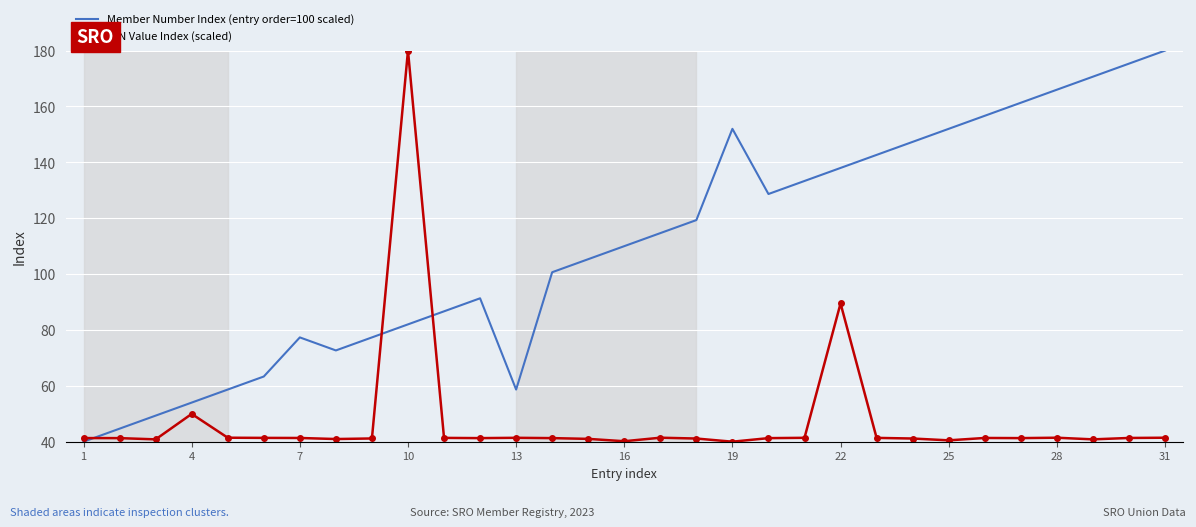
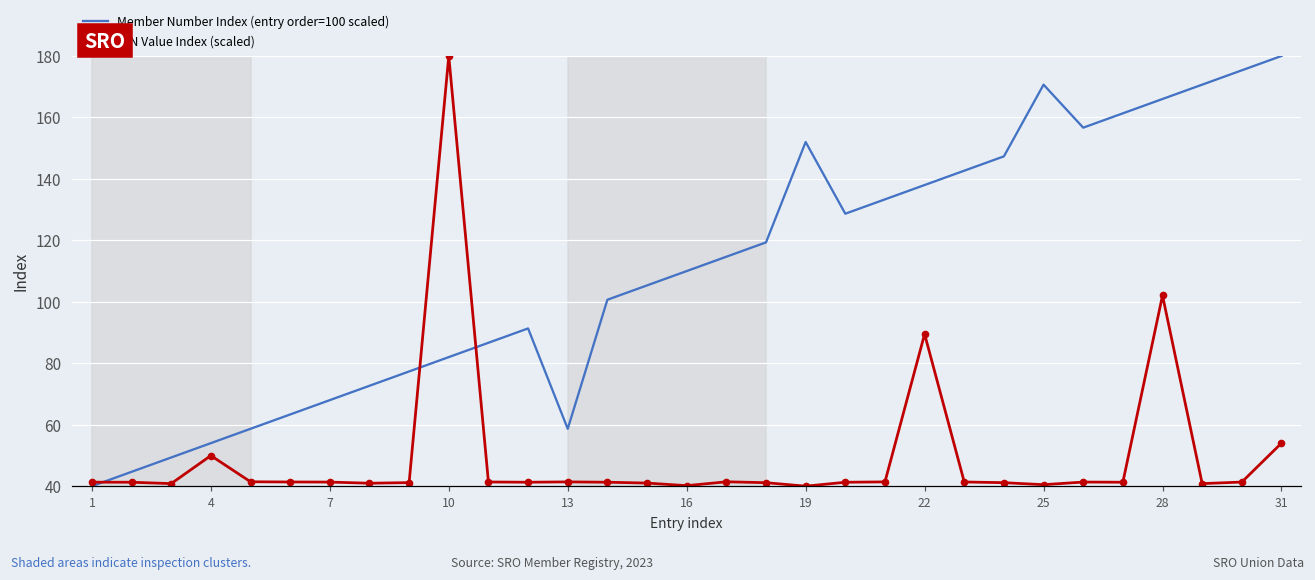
Member Number Index (entry order=100 scaled), 7: 77 -> 68
Member Number Index (entry order=100 scaled), 25: 152 -> 171
INN Value Index (scaled), 28: 41 -> 102
INN Value Index (scaled), 31: 41 -> 54
